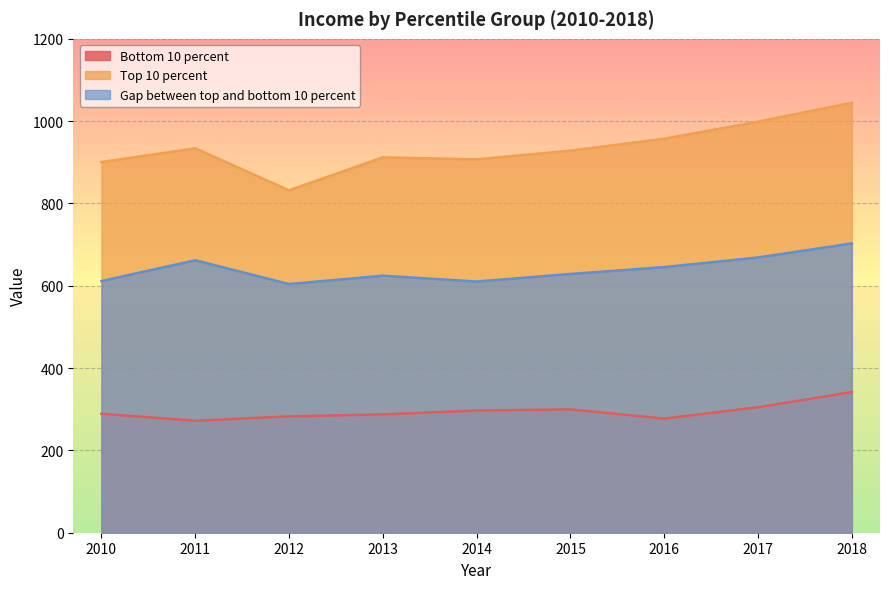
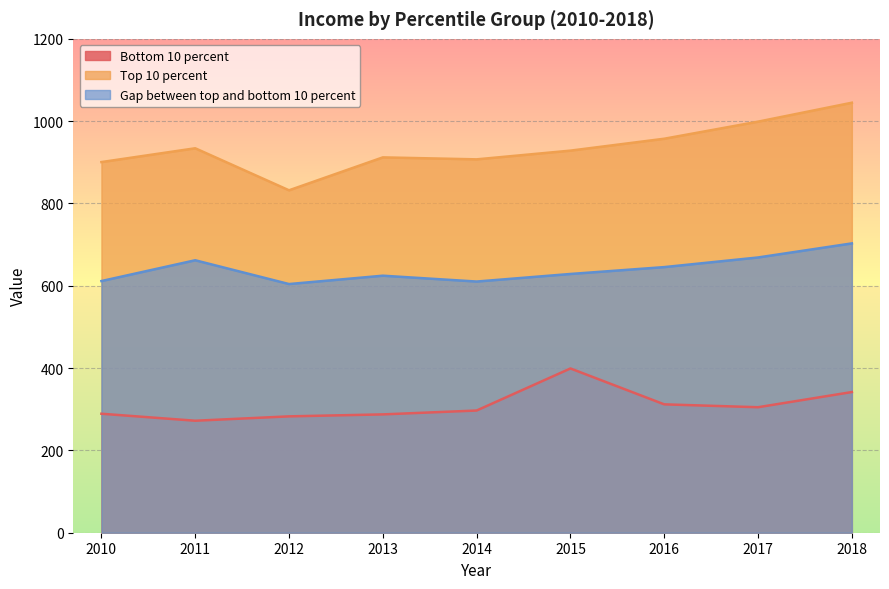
Bottom 10 percent, 2015: 300 -> 400
Bottom 10 percent, 2016: 280 -> 310
